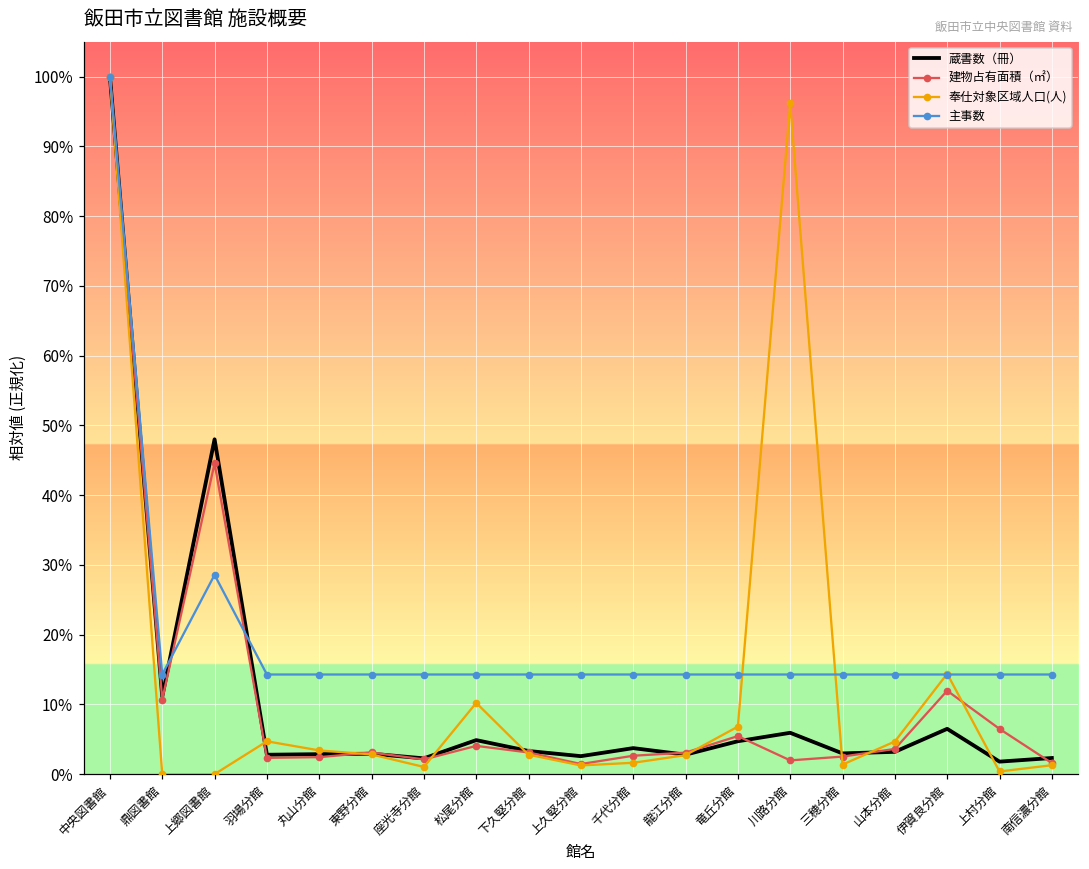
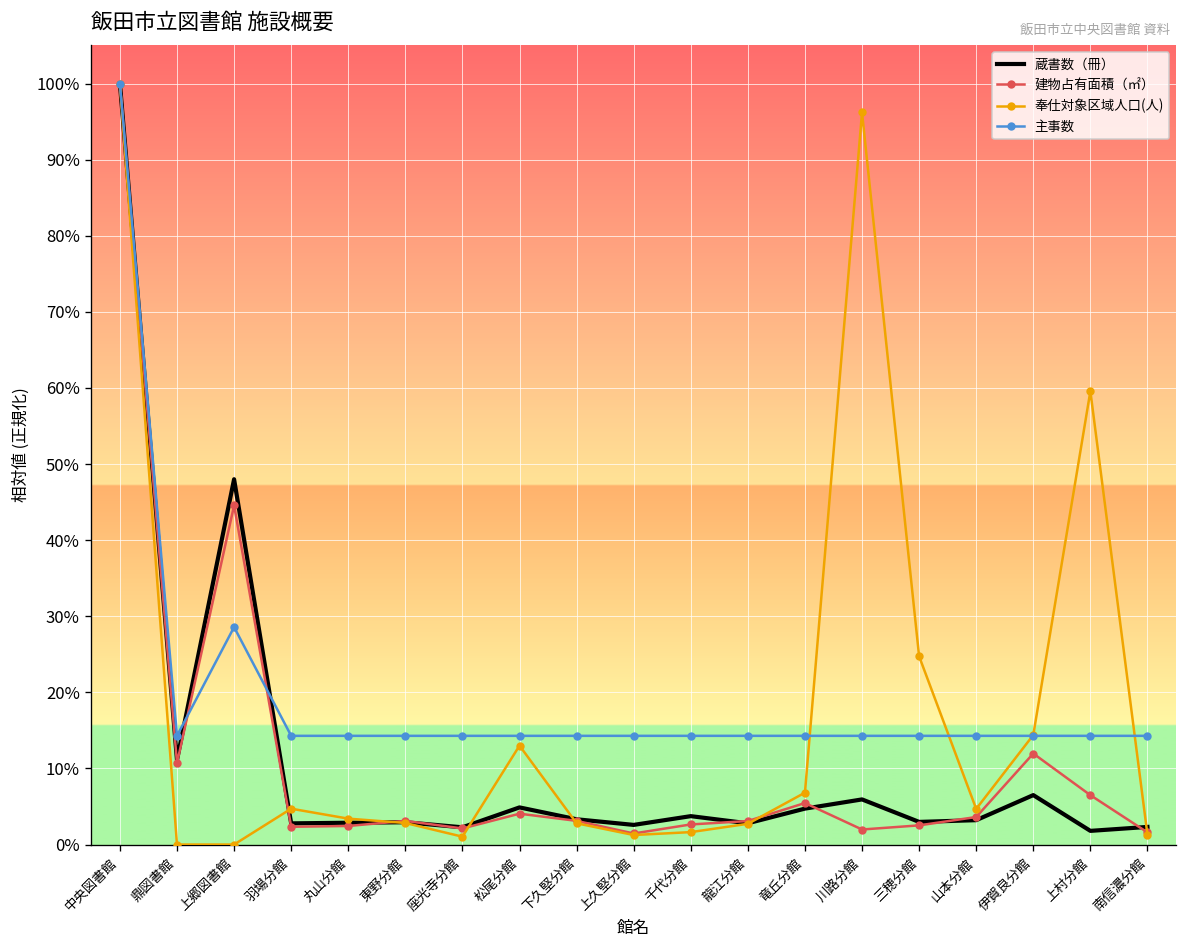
奉仕対象区域人口(人), 松尾分館: 10% -> 13%
奉仕対象区域人口(人), 三穂分館: 1% -> 25%
奉仕対象区域人口(人), 上村分館: 0% -> 60%
